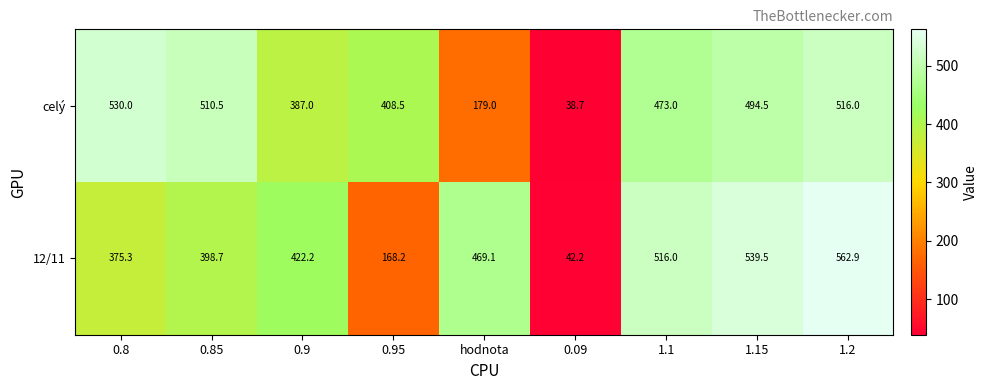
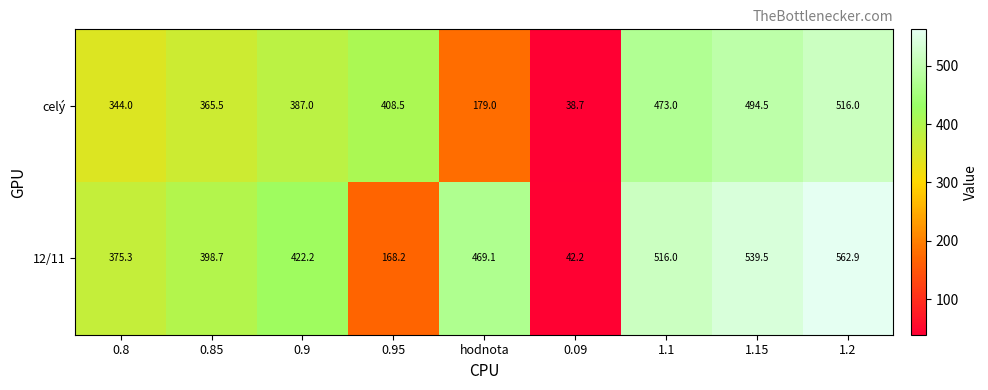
celý, 0.8: 530.0 -> 344.0
celý, 0.85: 510.5 -> 365.5
